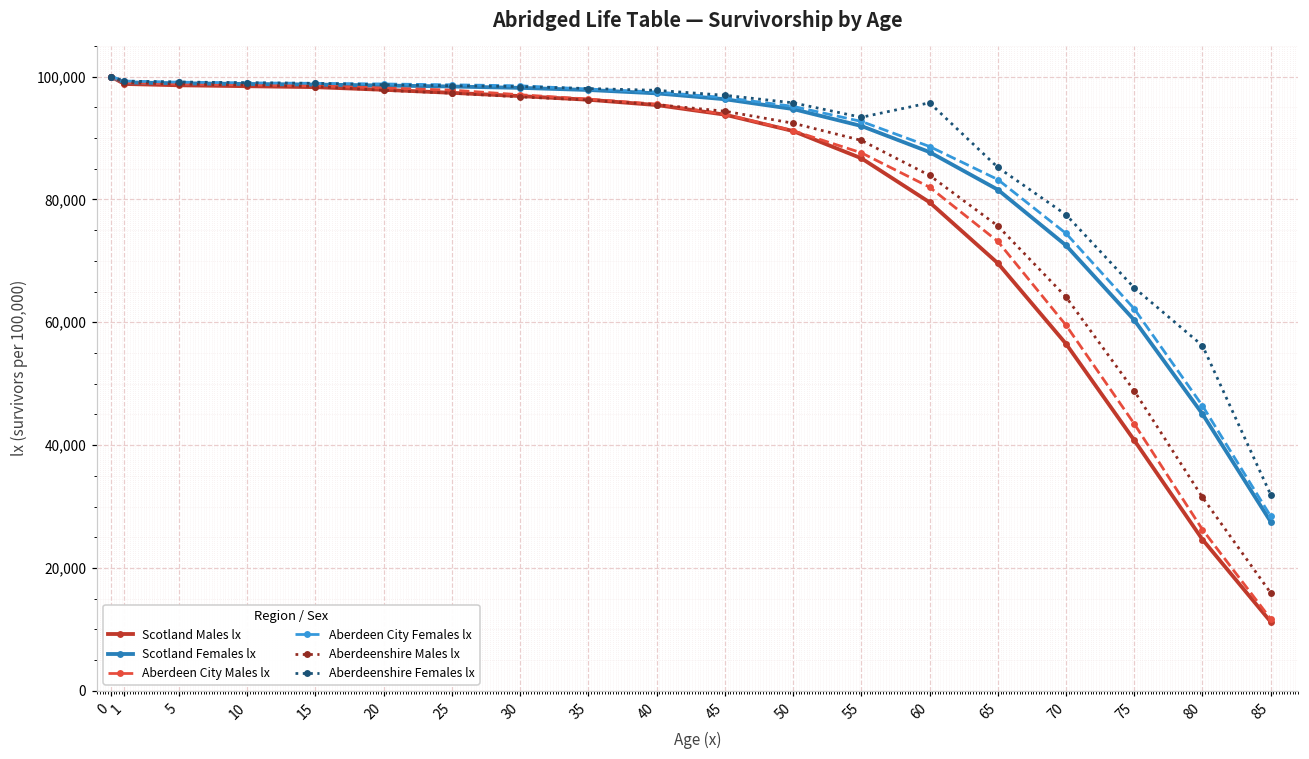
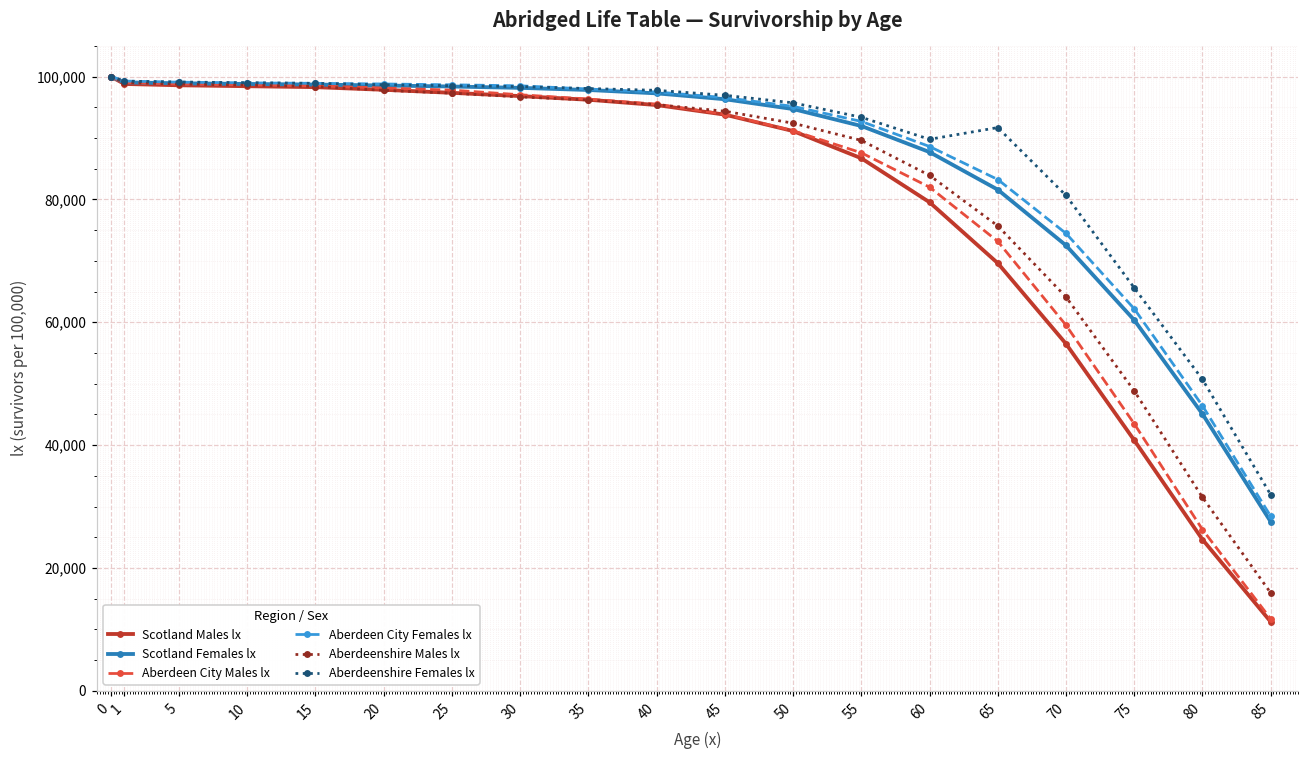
Aberdeenshire Females lx, 60: 96,000 -> 90,000
Aberdeenshire Females lx, 65: 85,000 -> 92,000
Aberdeenshire Females lx, 70: 78,000 -> 81,000
Aberdeenshire Females lx, 80: 56,000 -> 51,000
